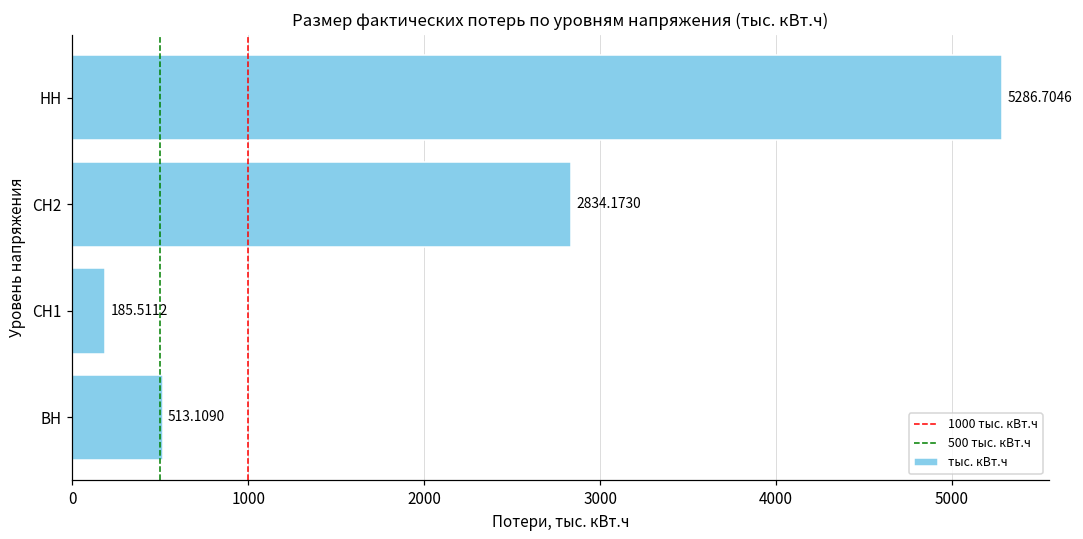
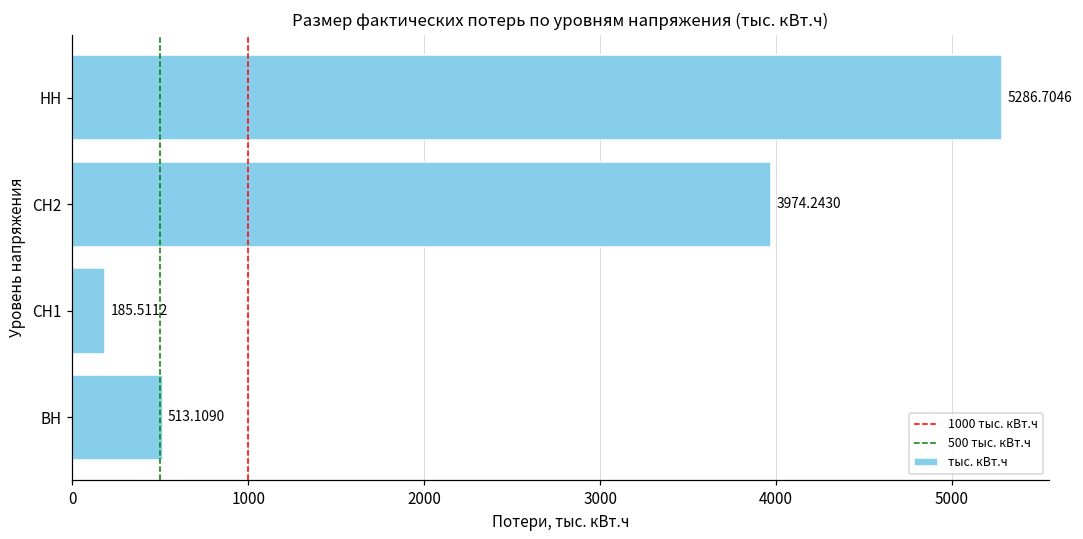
СН2: 2834.1730 -> 3974.2430
